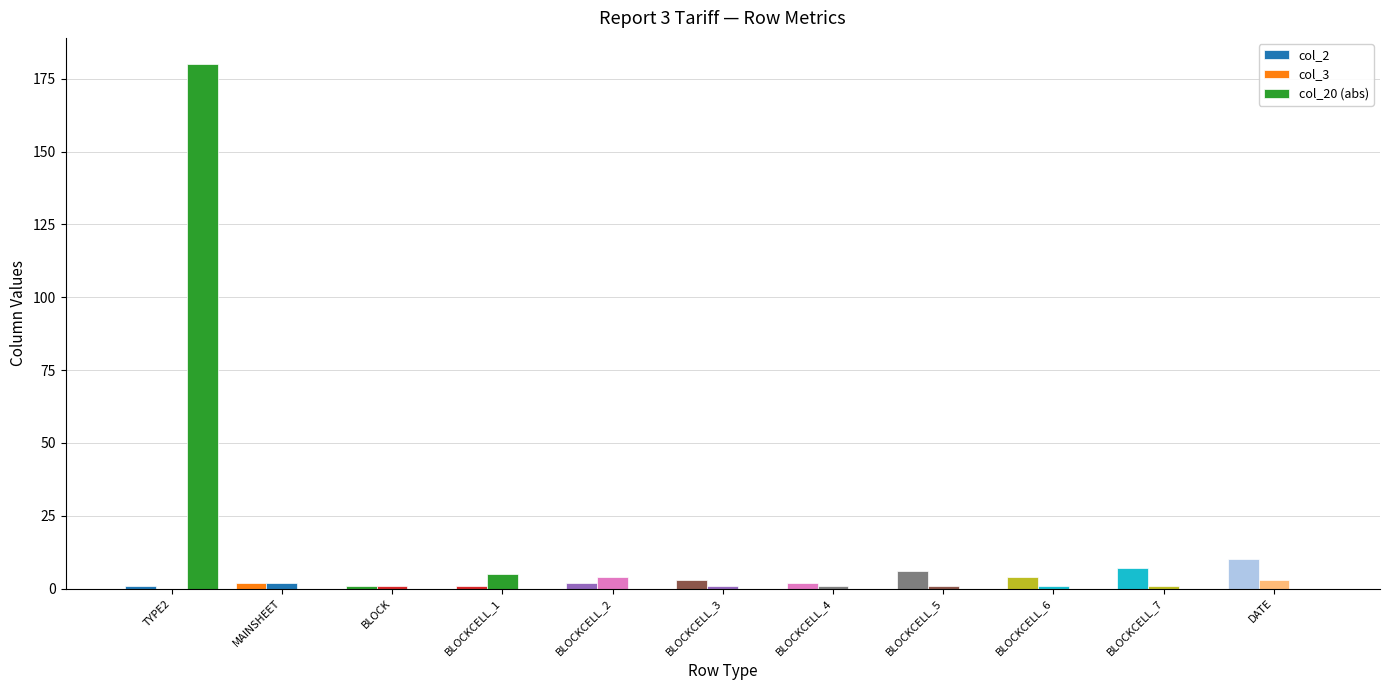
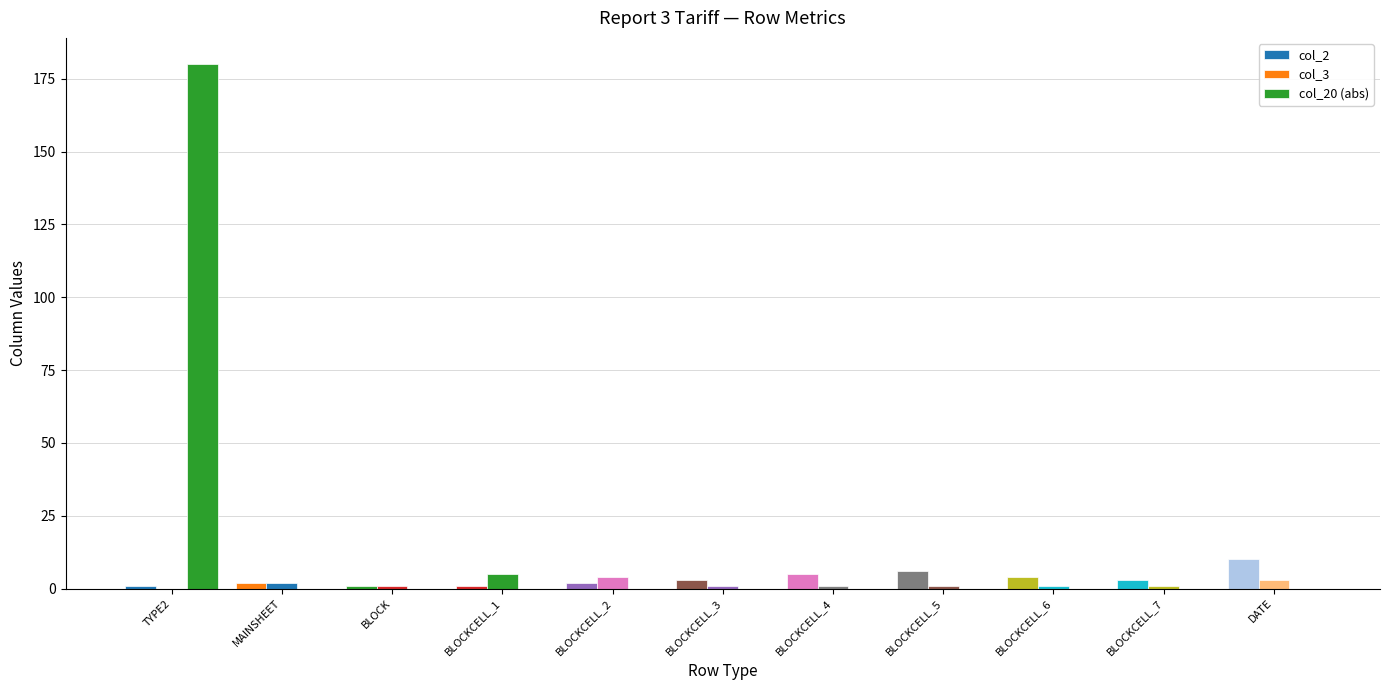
col_2, BLOCKCELL_4: 2 -> 5
col_2, BLOCKCELL_7: 7 -> 3
